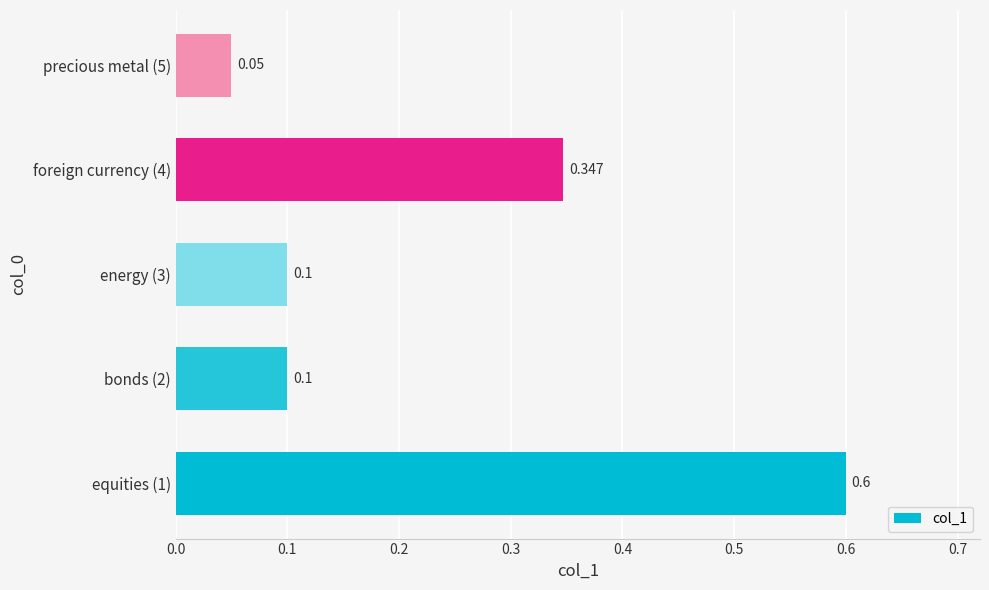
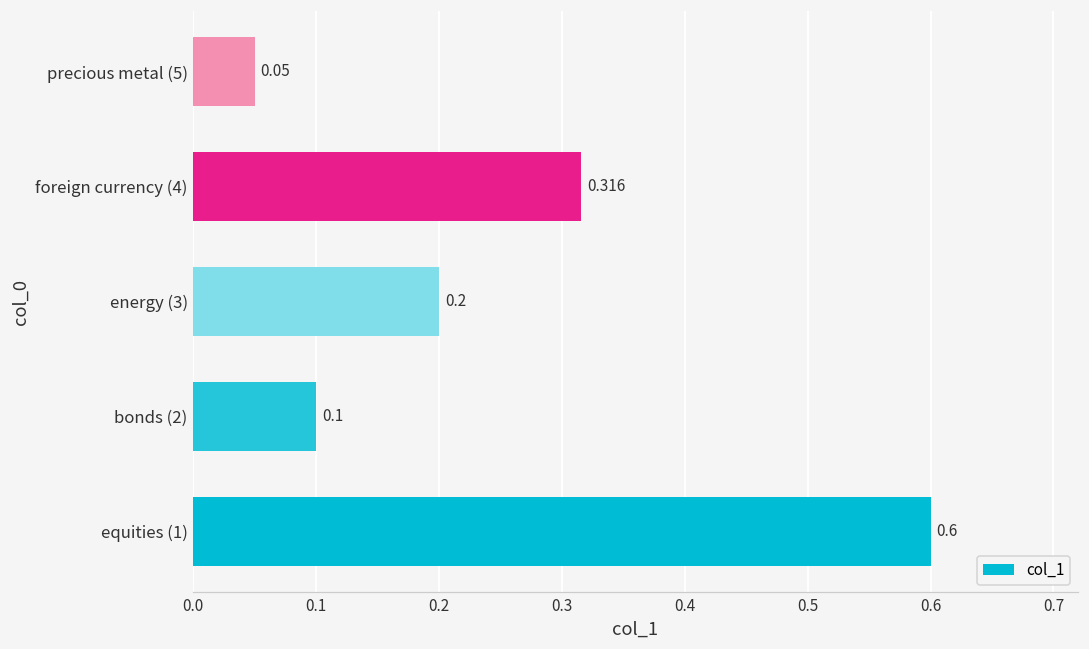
foreign currency (4): 0.347 -> 0.316
energy (3): 0.1 -> 0.2
